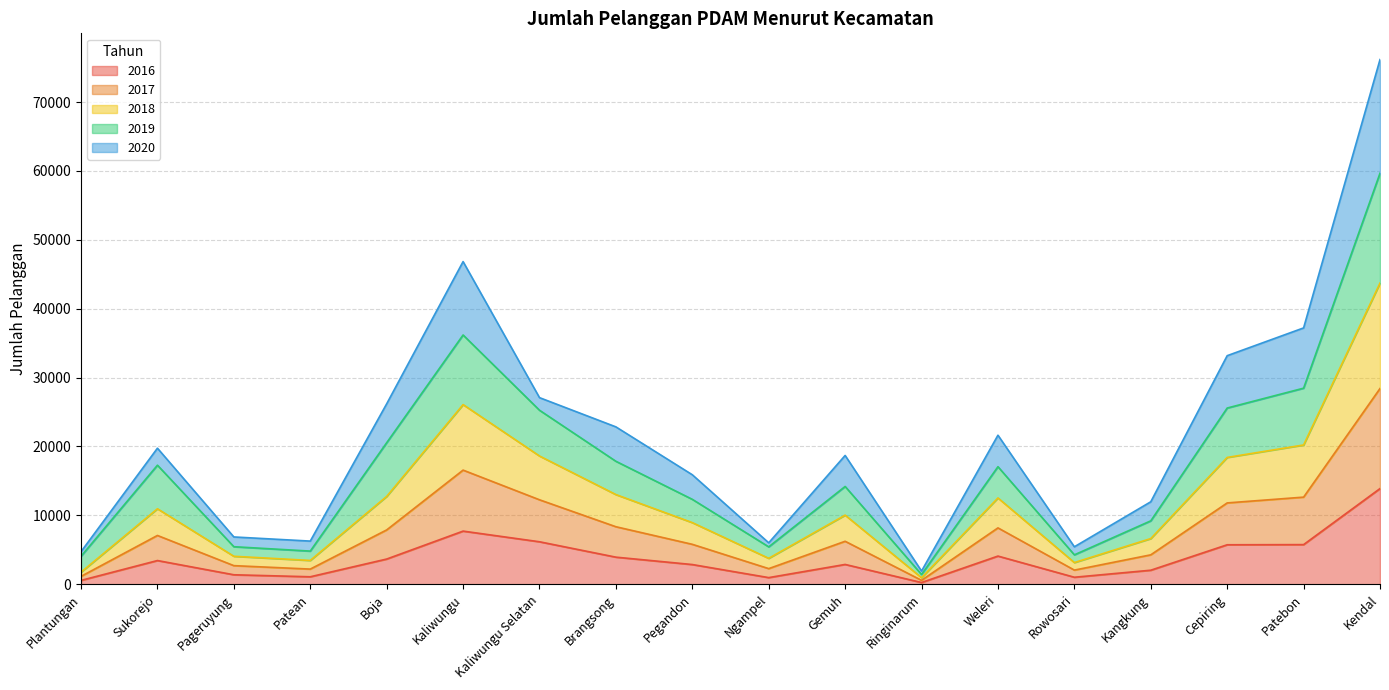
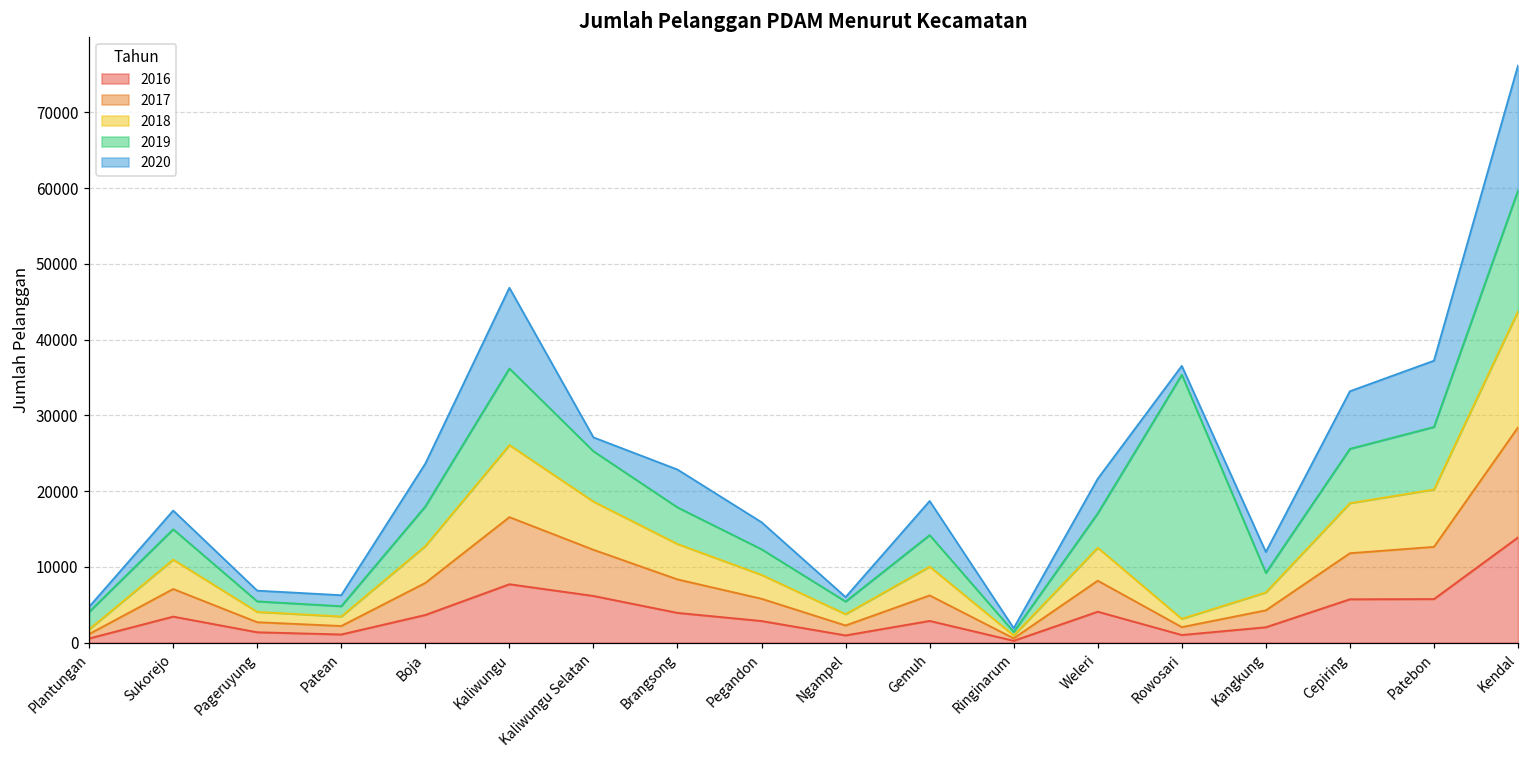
2019, Sukorejo: 6000 -> 4000
2019, Boja: 8000 -> 5000
2019, Rowosari: 1000 -> 32000
